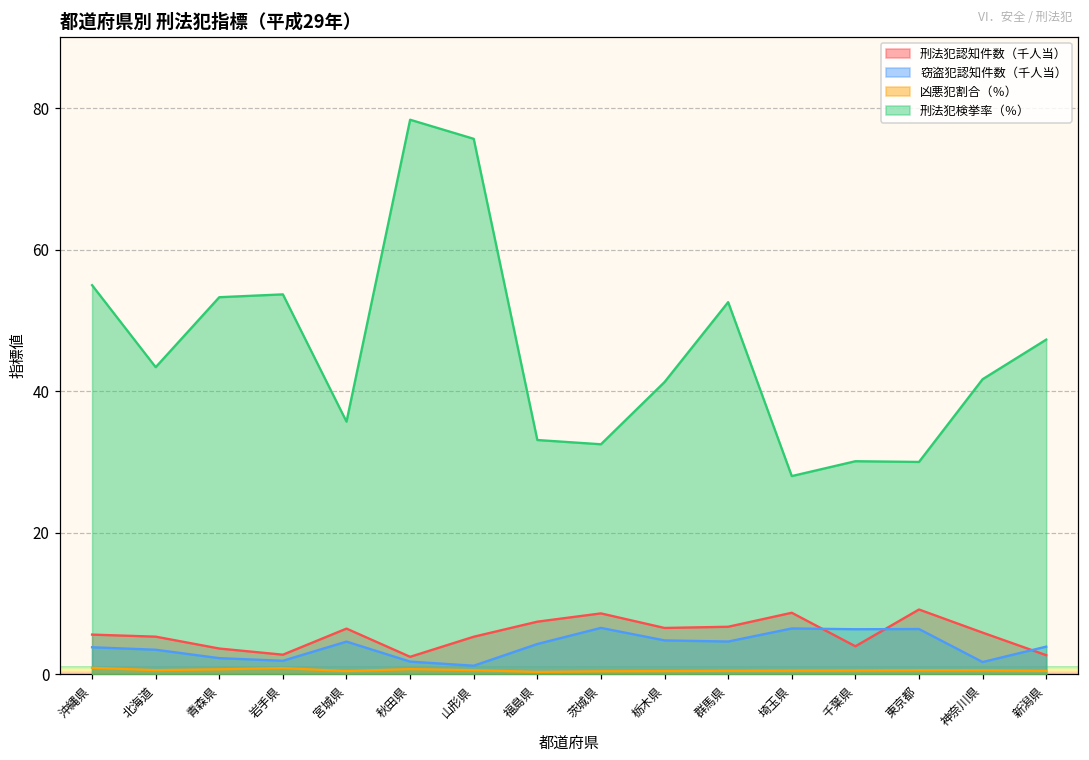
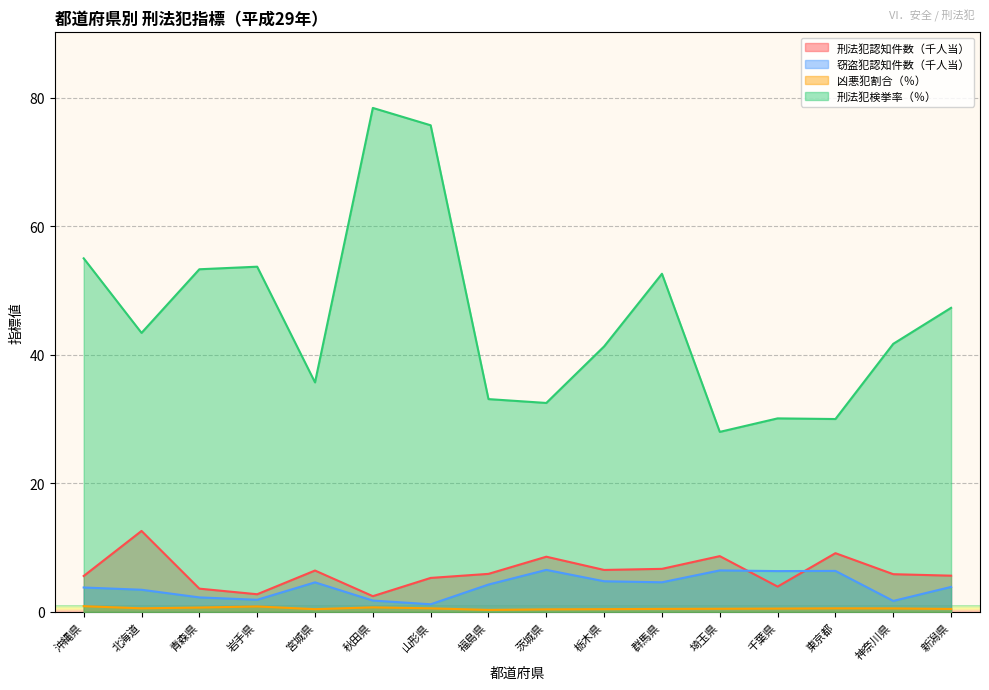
刑法犯認知件数（千人当）, 北海道: 5 -> 13
刑法犯認知件数（千人当）, 福島県: 7 -> 6
刑法犯認知件数（千人当）, 新潟県: 3 -> 6
